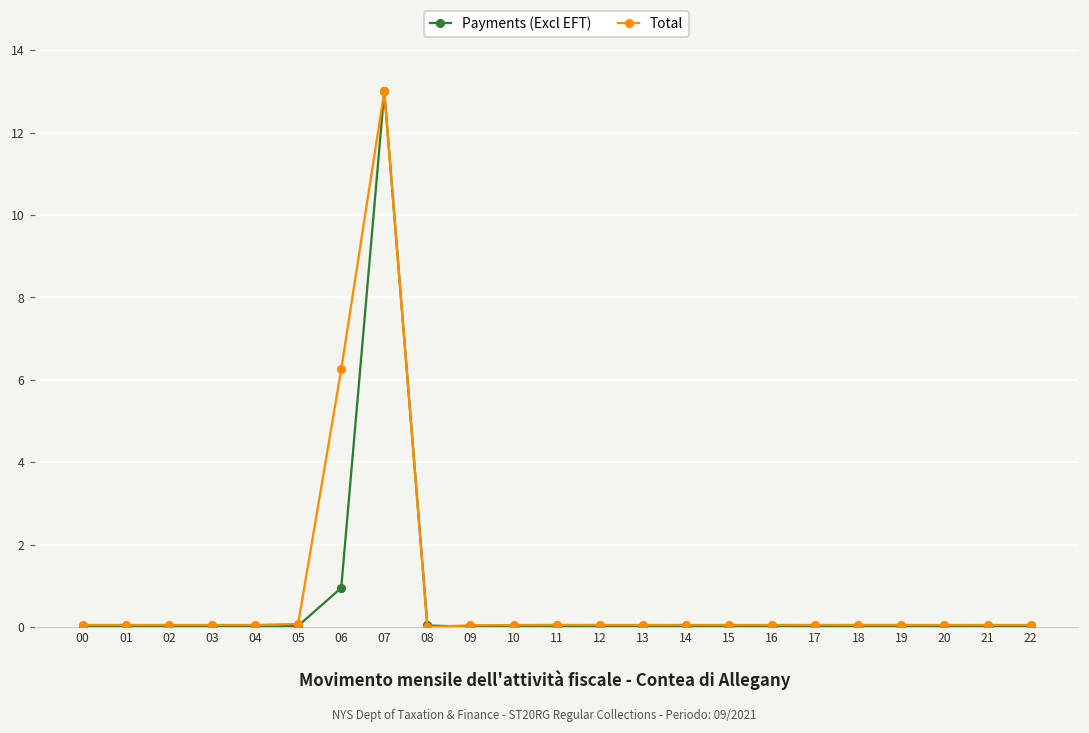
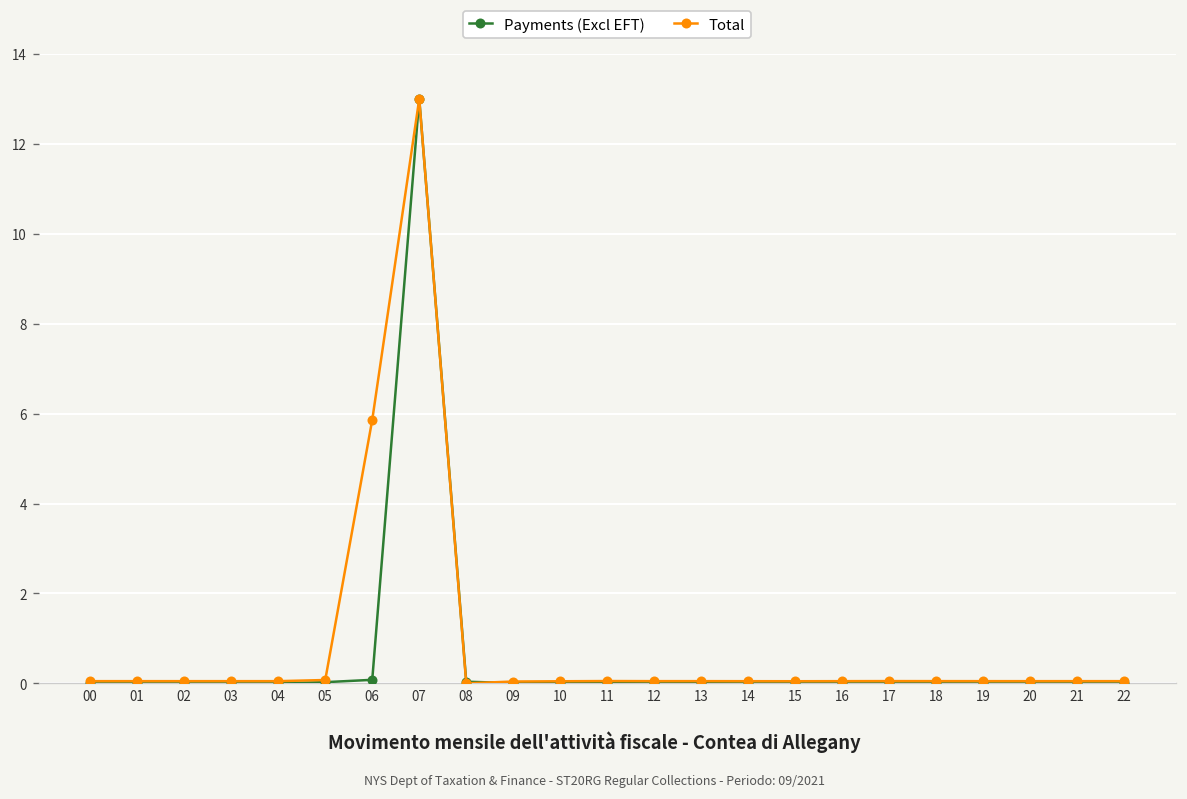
Payments (Excl EFT), 06: 0.9 -> 0.1
Total, 06: 6.3 -> 5.9
